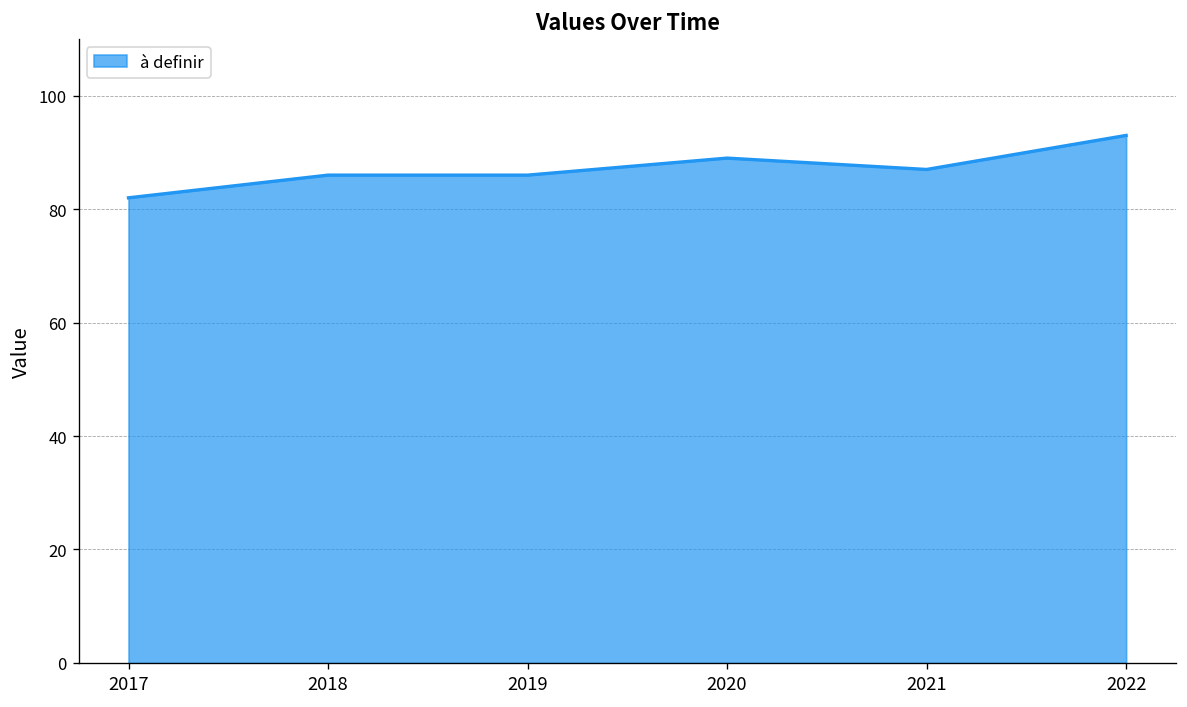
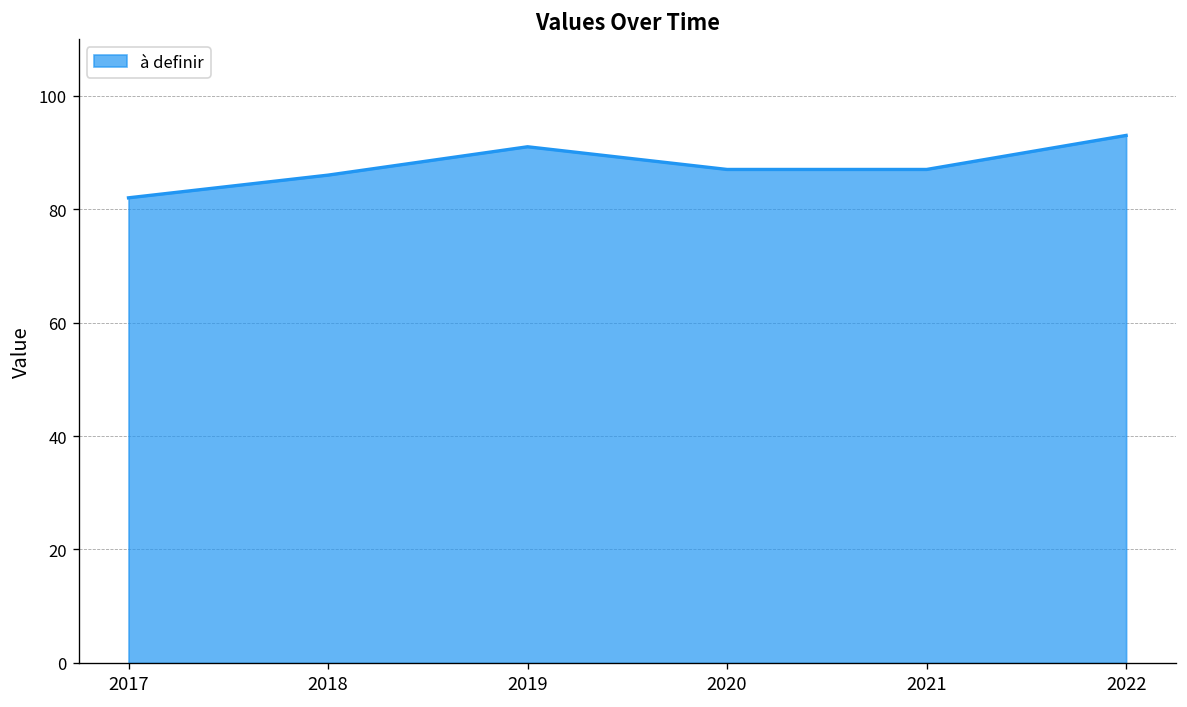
2019: 86 -> 91
2020: 89 -> 87
